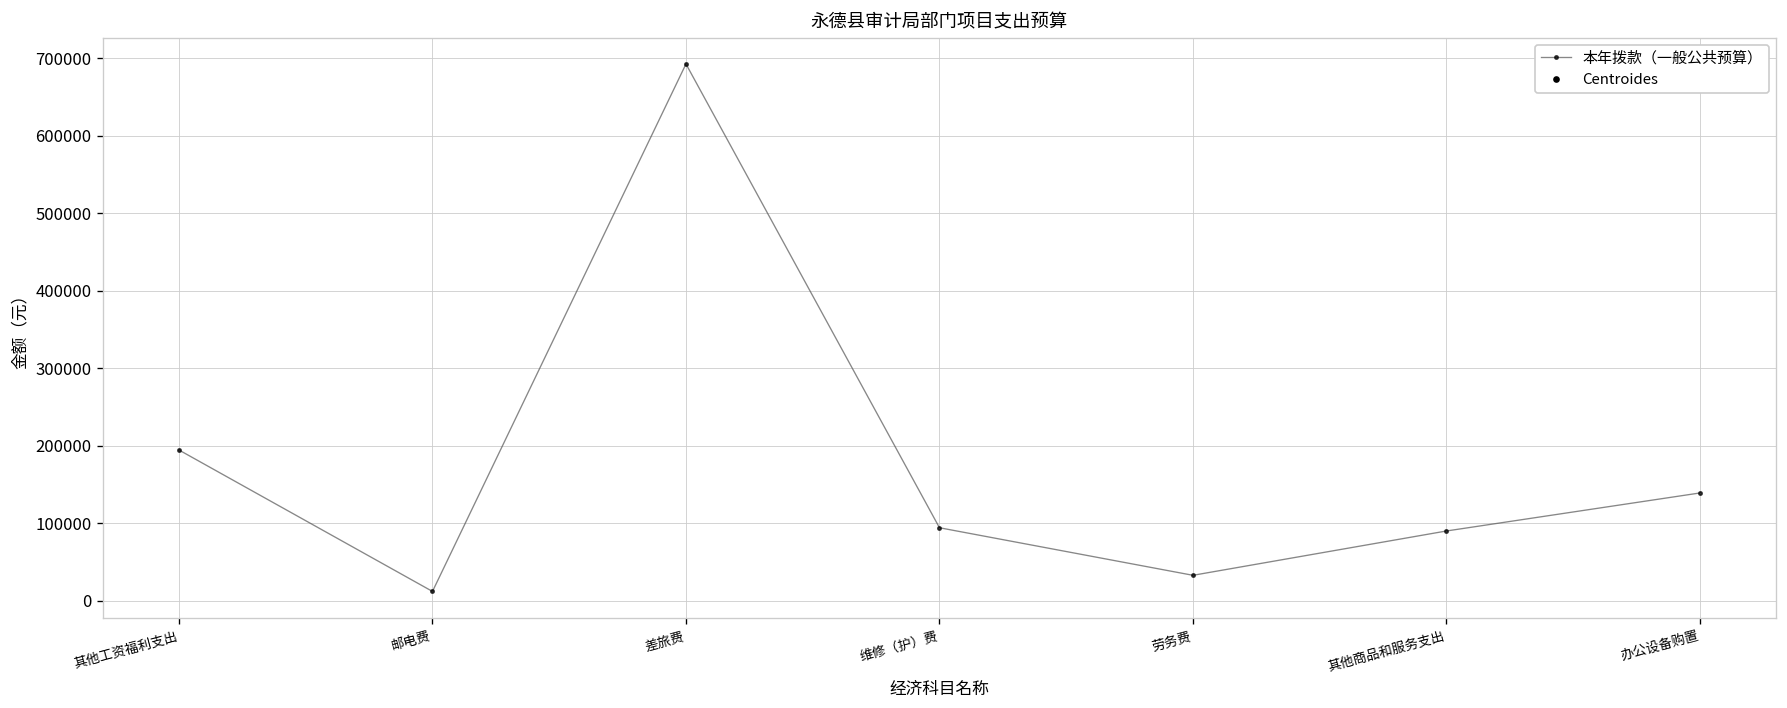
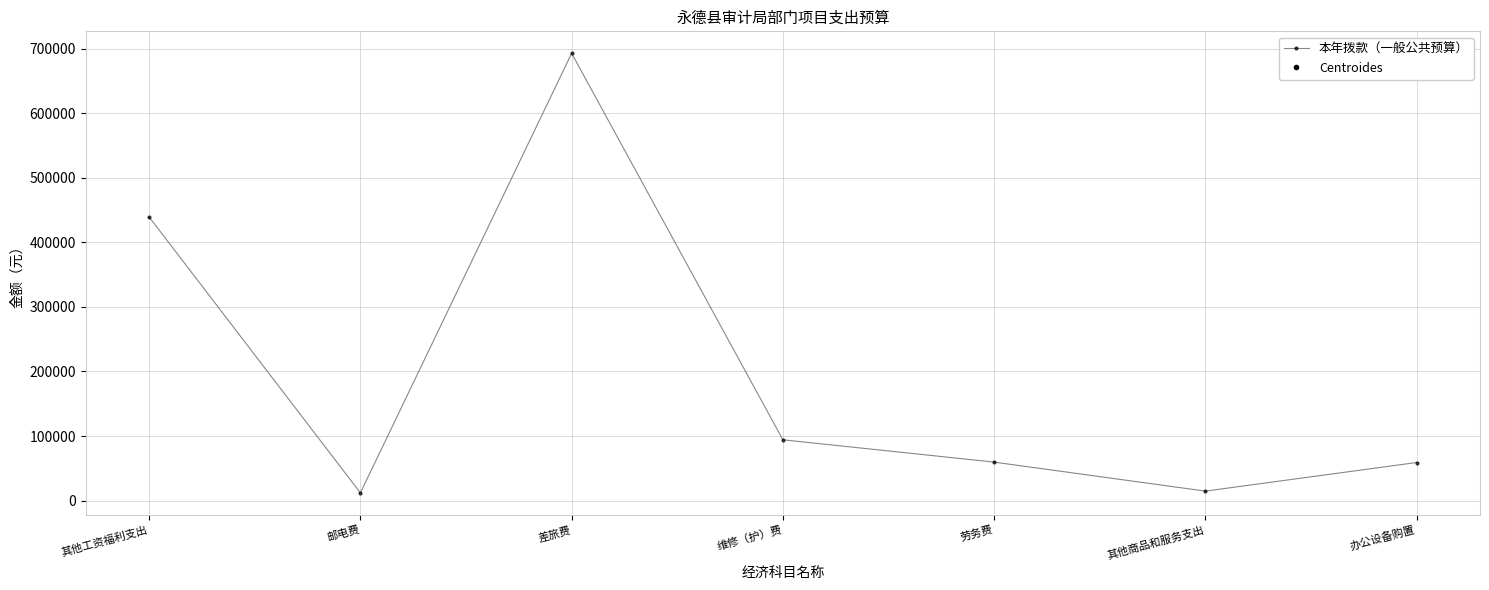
其他工资福利支出: 190000 -> 440000
劳务费: 30000 -> 60000
其他商品和服务支出: 90000 -> 10000
办公设备购置: 140000 -> 60000
